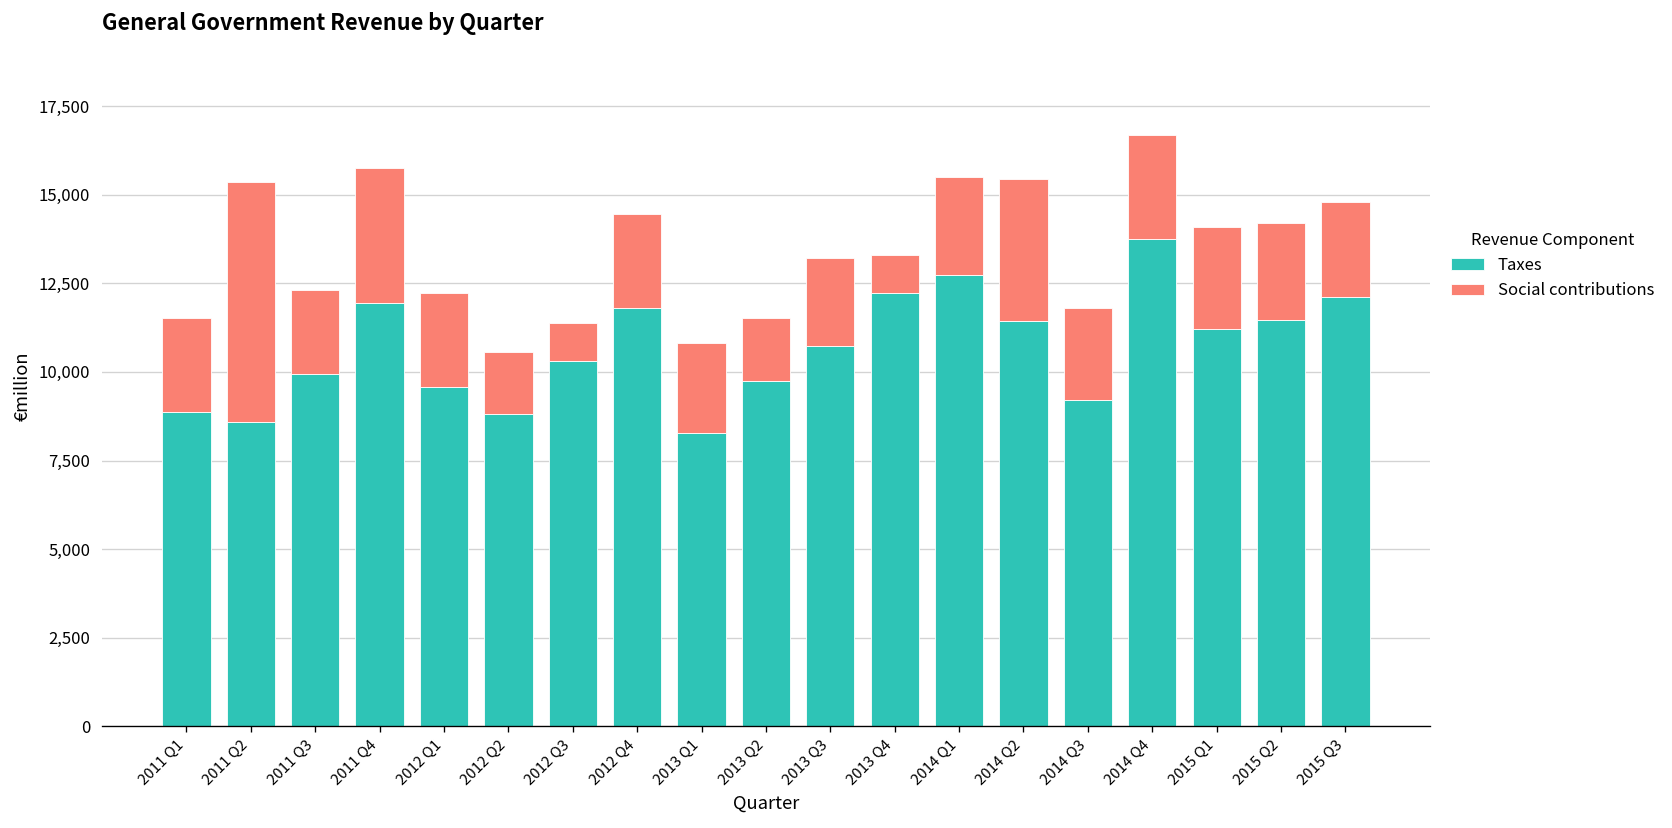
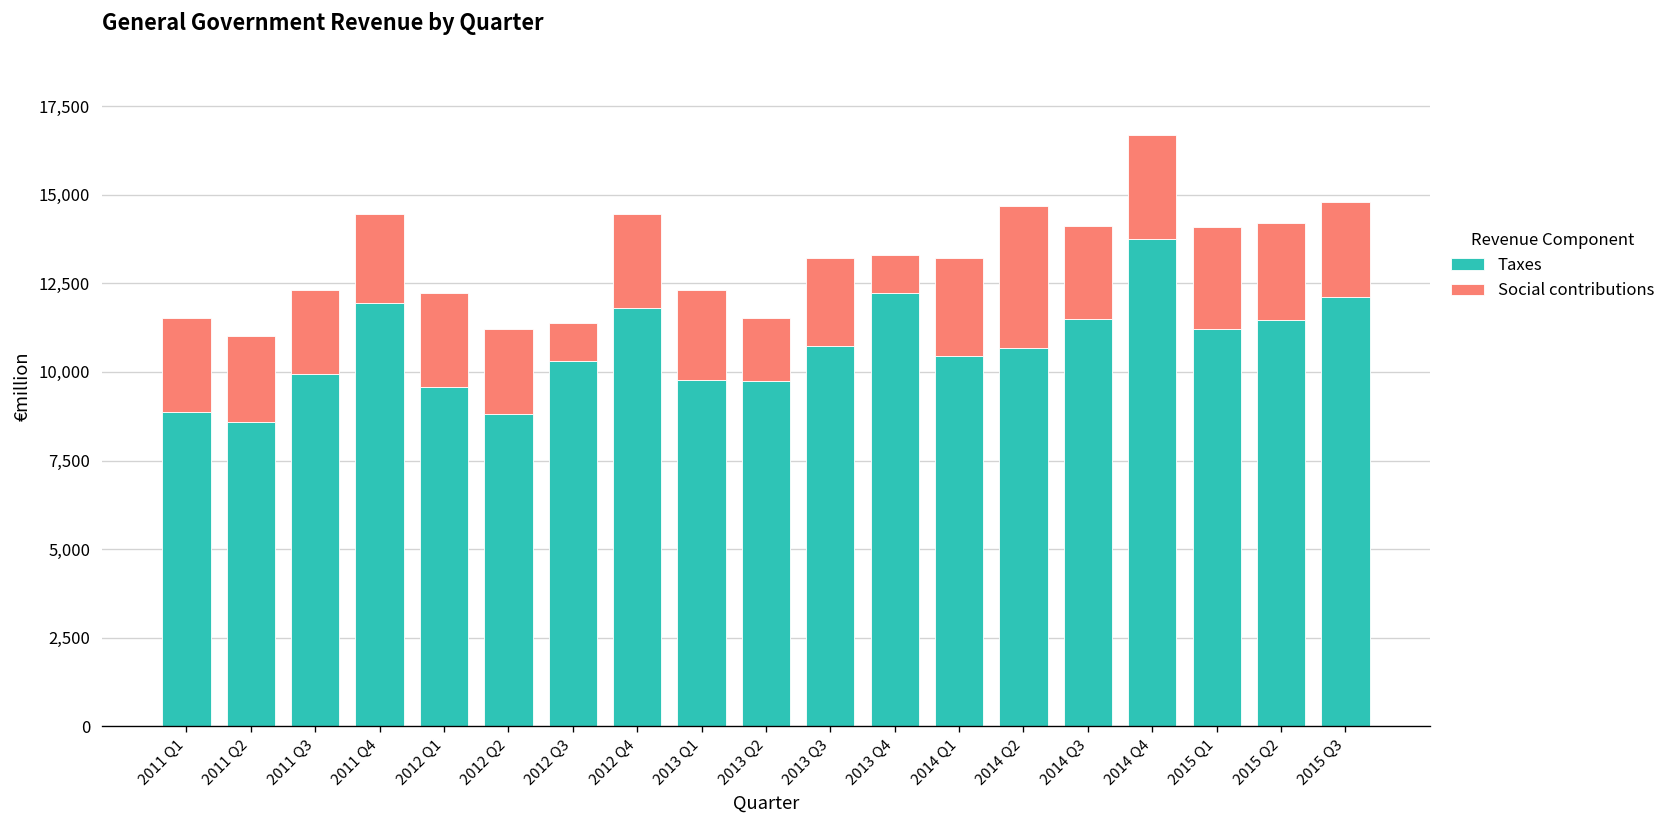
Social contributions, 2011 Q2: 6,800 -> 2,400
Social contributions, 2011 Q4: 3,800 -> 2,500
Social contributions, 2012 Q2: 1,800 -> 2,400
Taxes, 2013 Q1: 8,300 -> 9,800
Taxes, 2014 Q1: 12,700 -> 10,500
Taxes, 2014 Q2: 11,400 -> 10,700
Taxes, 2014 Q3: 9,200 -> 11,500
